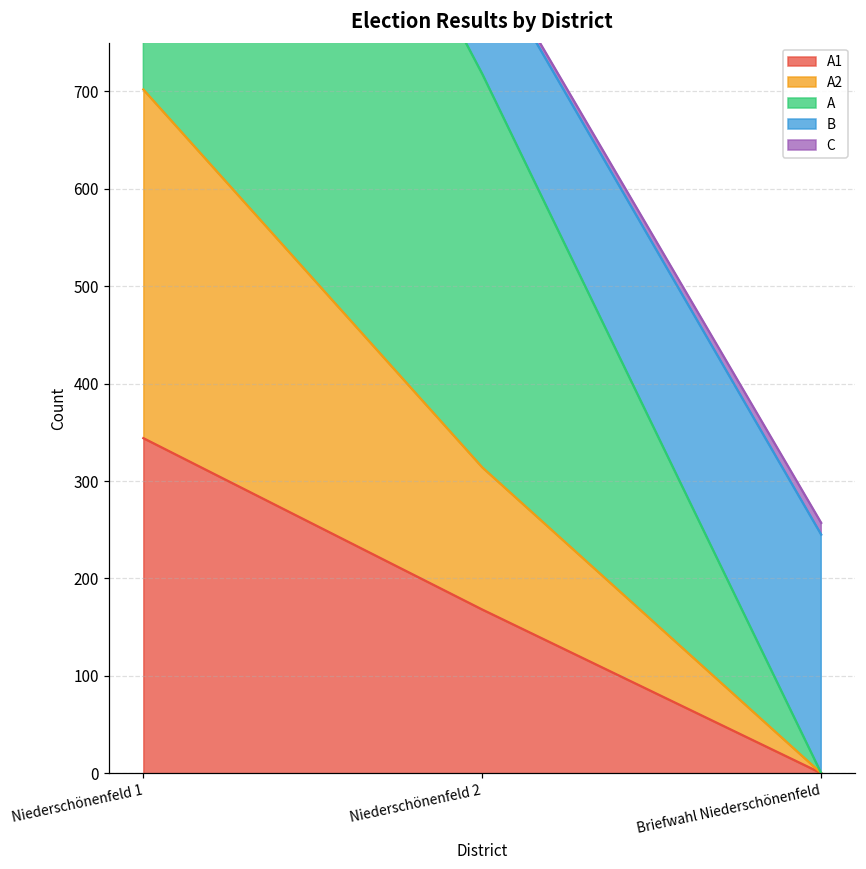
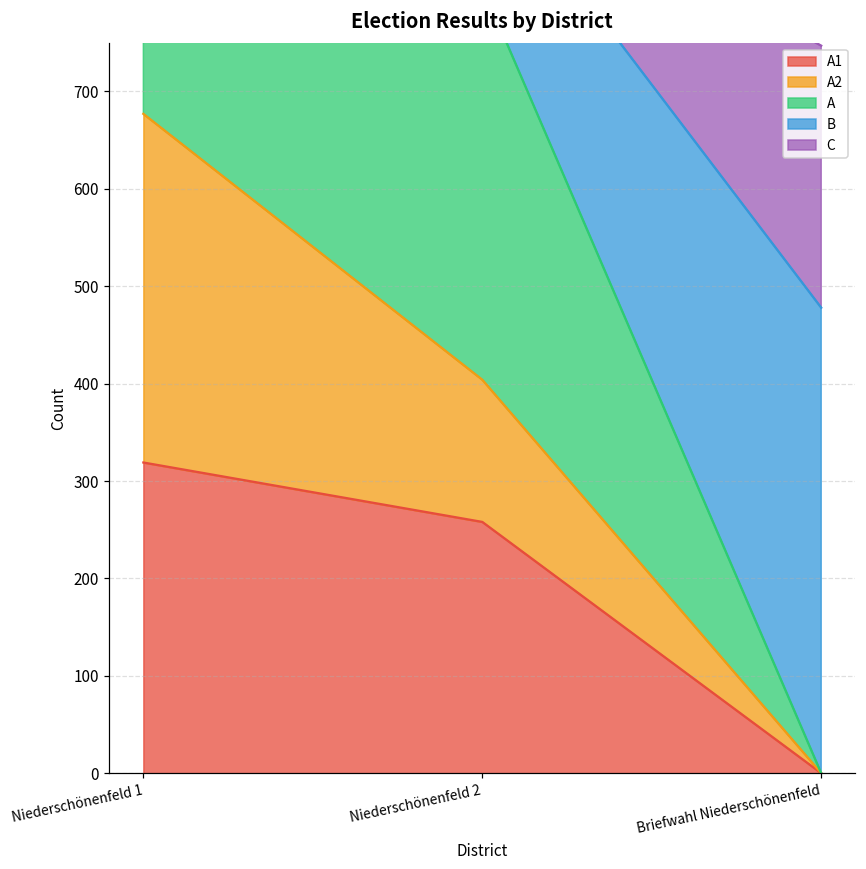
A1, Niederschönenfeld 1: 340 -> 320
A1, Niederschönenfeld 2: 170 -> 260
B, Briefwahl Niederschönenfeld: 250 -> 480
C, Briefwahl Niederschönenfeld: 10 -> 270
